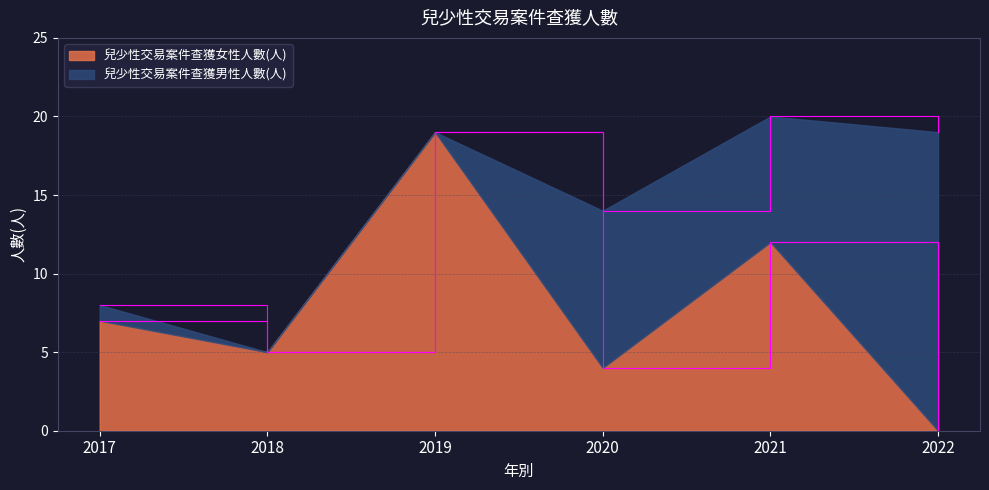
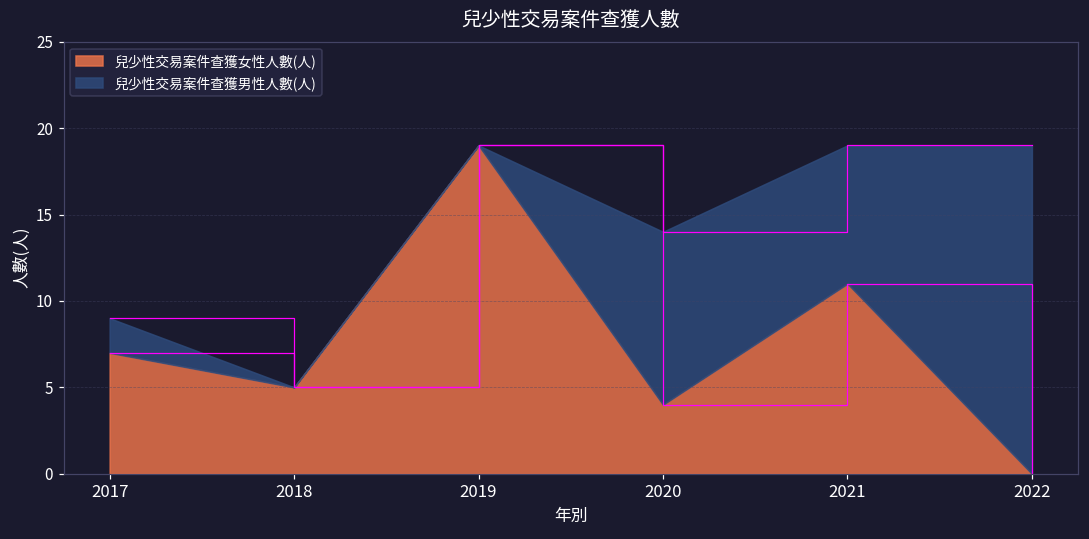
兒少性交易案件查獲男性人數(人), 2017: 1 -> 2
兒少性交易案件查獲女性人數(人), 2021: 12 -> 11
